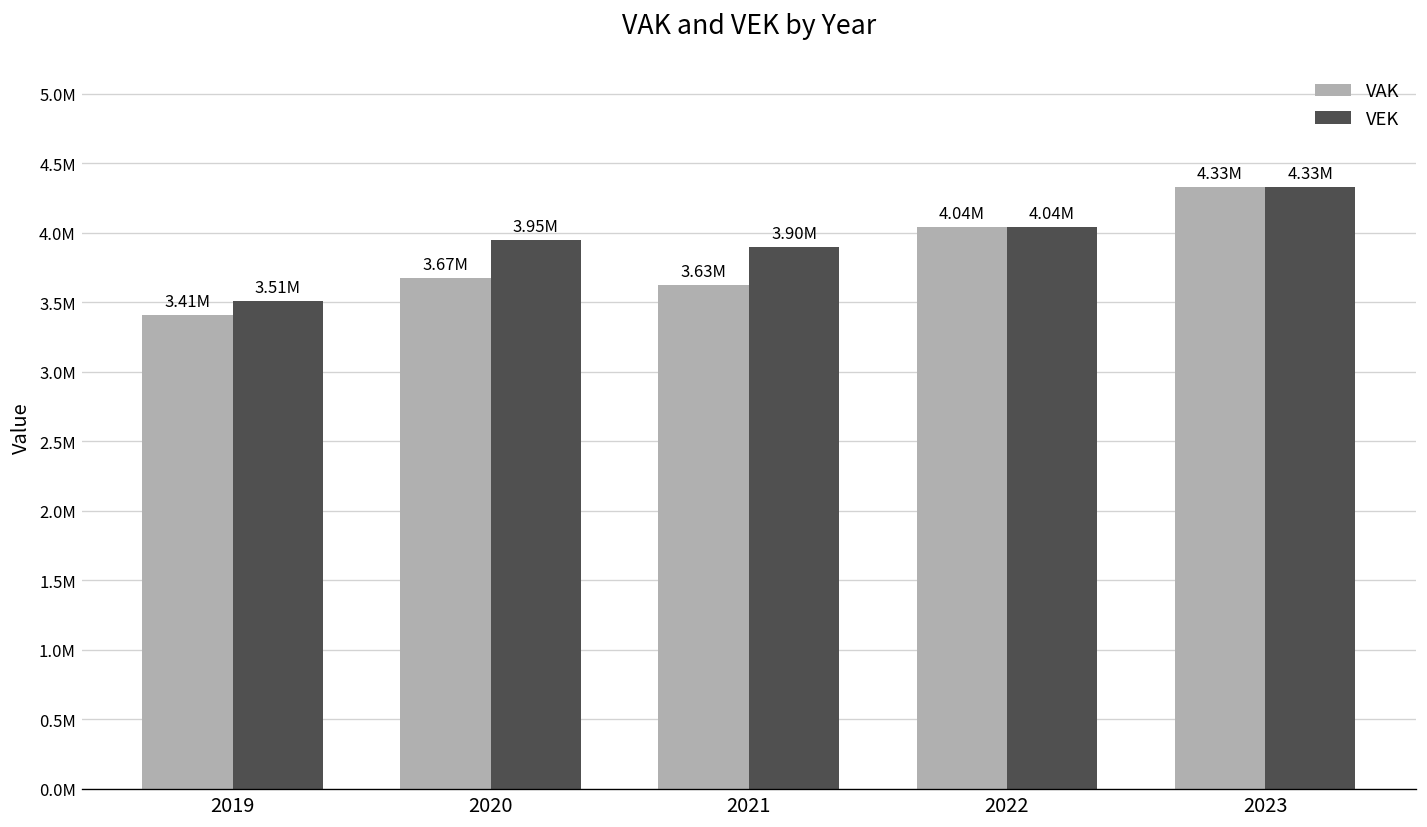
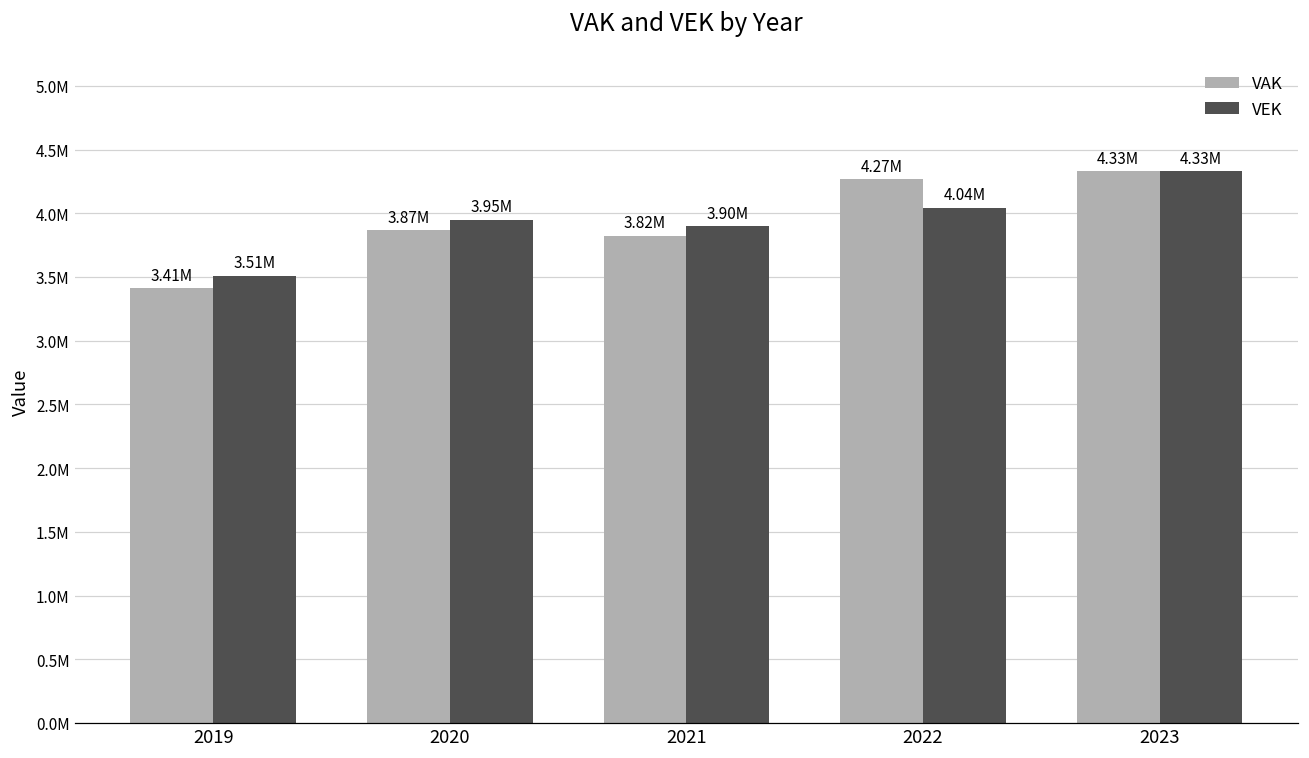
VAK, 2020: 3.67M -> 3.87M
VAK, 2021: 3.63M -> 3.82M
VAK, 2022: 4.04M -> 4.27M
